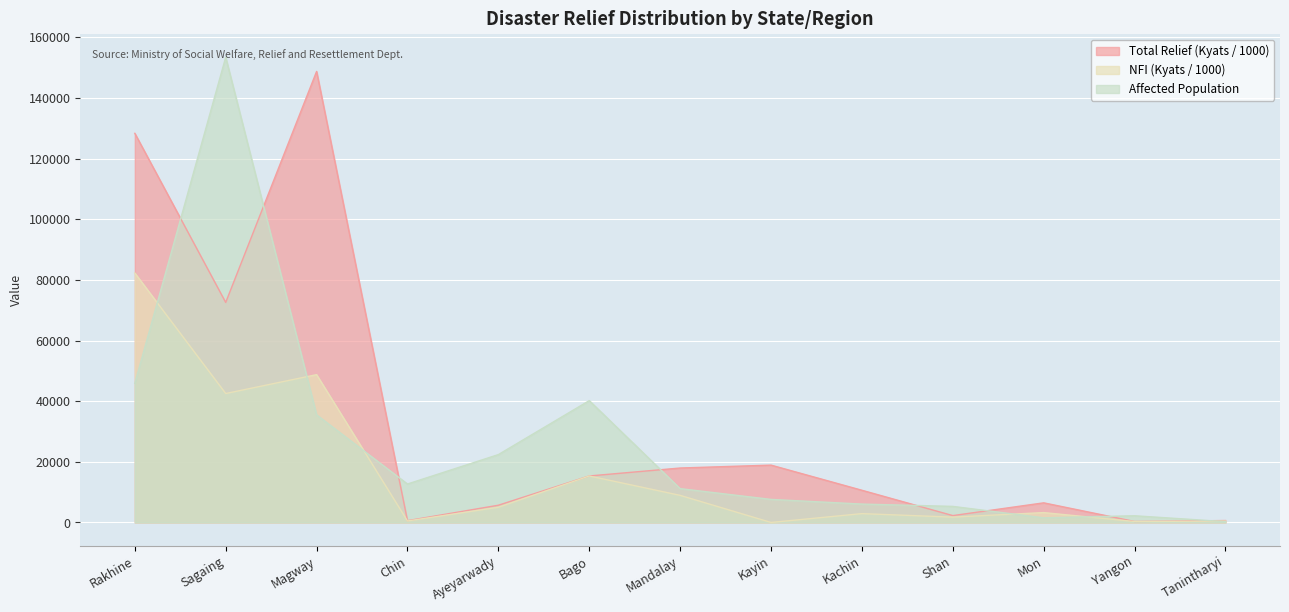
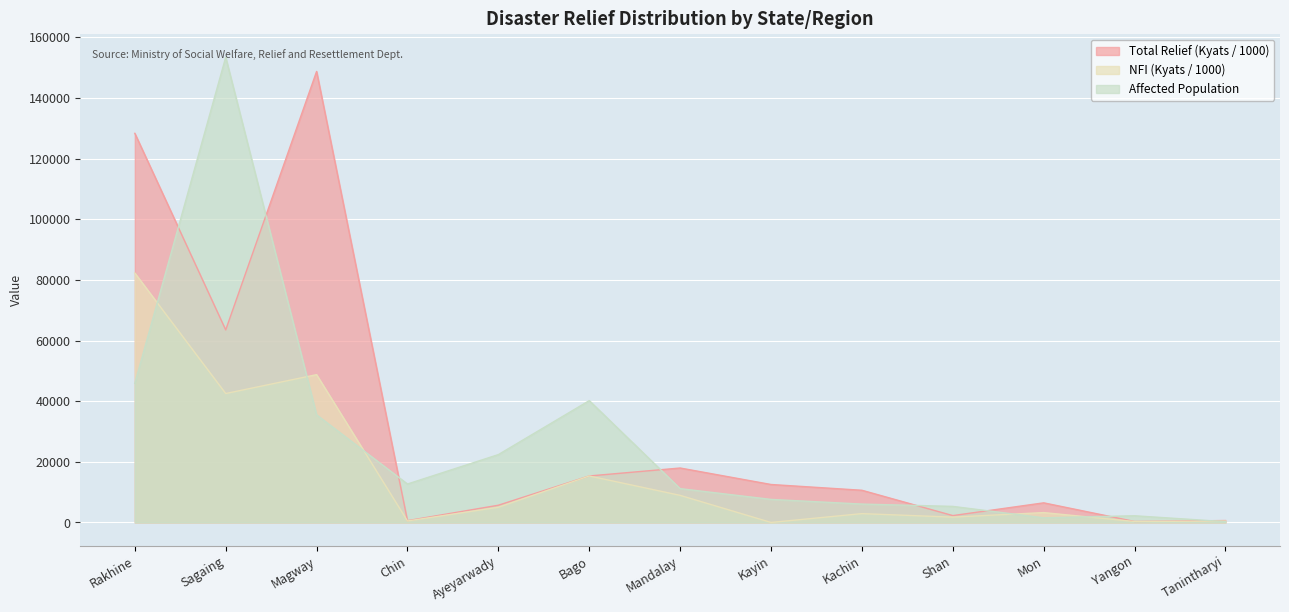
Total Relief (Kyats / 1000), Sagaing: 73000 -> 64000
Total Relief (Kyats / 1000), Kayin: 19000 -> 13000
